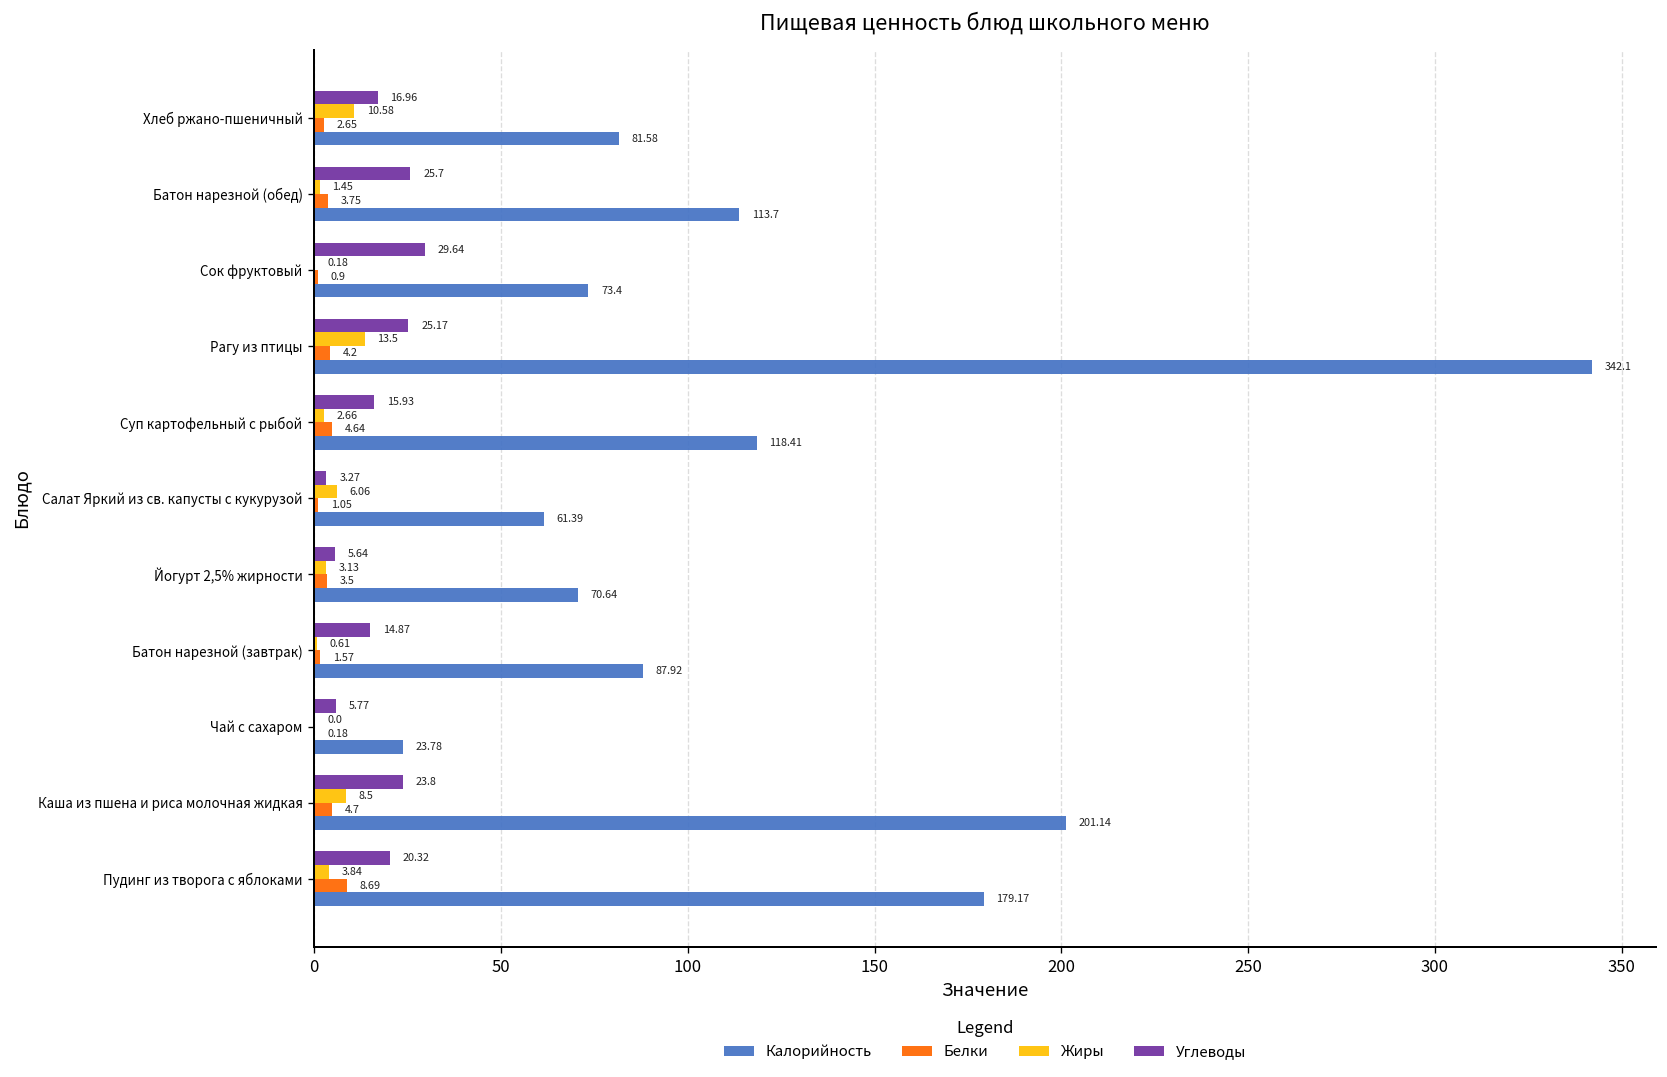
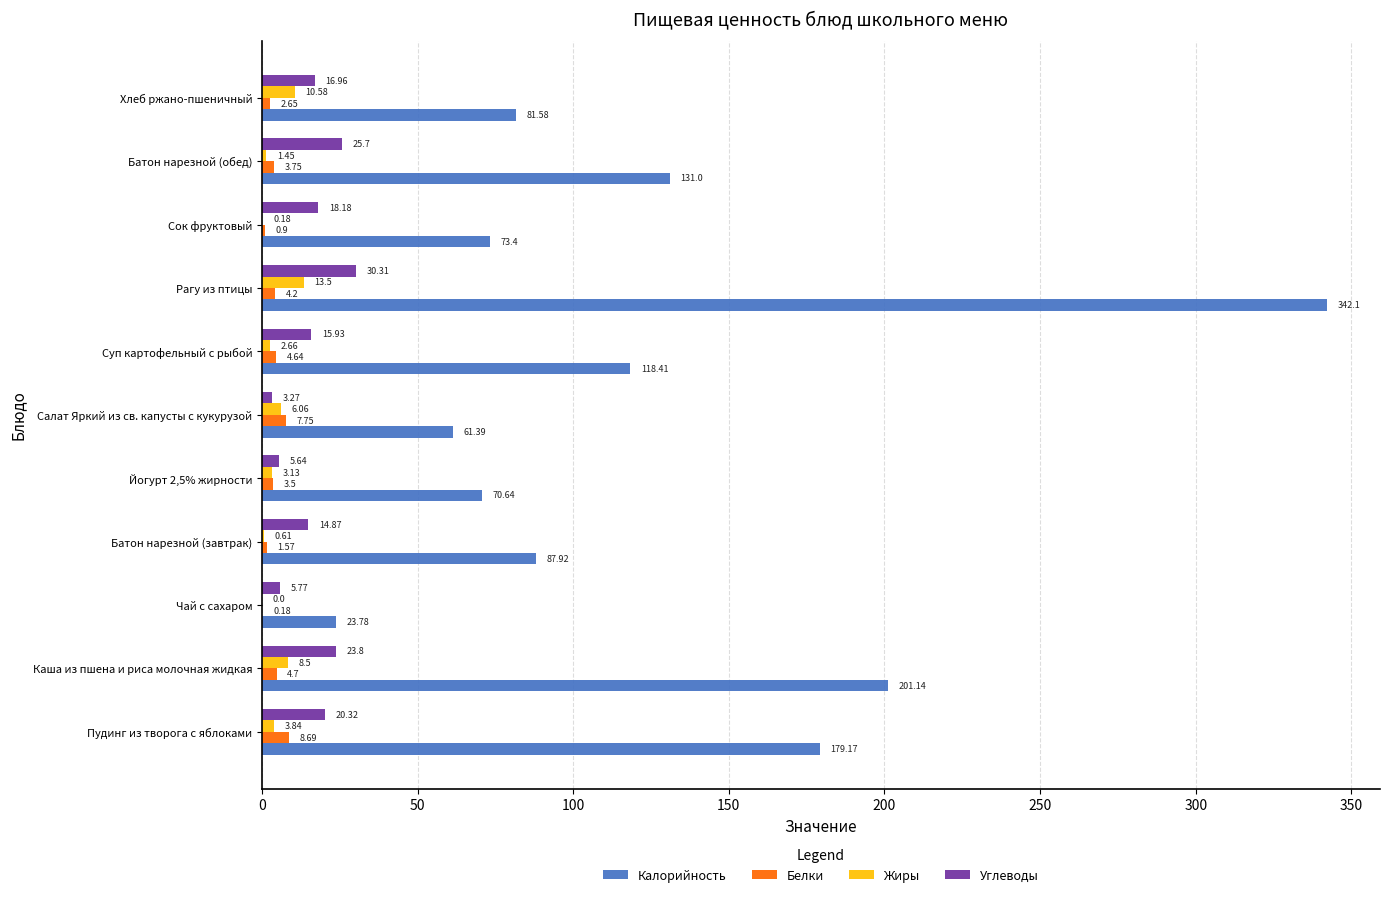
Калорийность, Батон нарезной (обед): 113.7 -> 131.0
Углеводы, Сок фруктовый: 29.64 -> 18.18
Углеводы, Рагу из птицы: 25.17 -> 30.31
Белки, Салат Яркий из св. капусты с кукурузой: 1.05 -> 7.75
